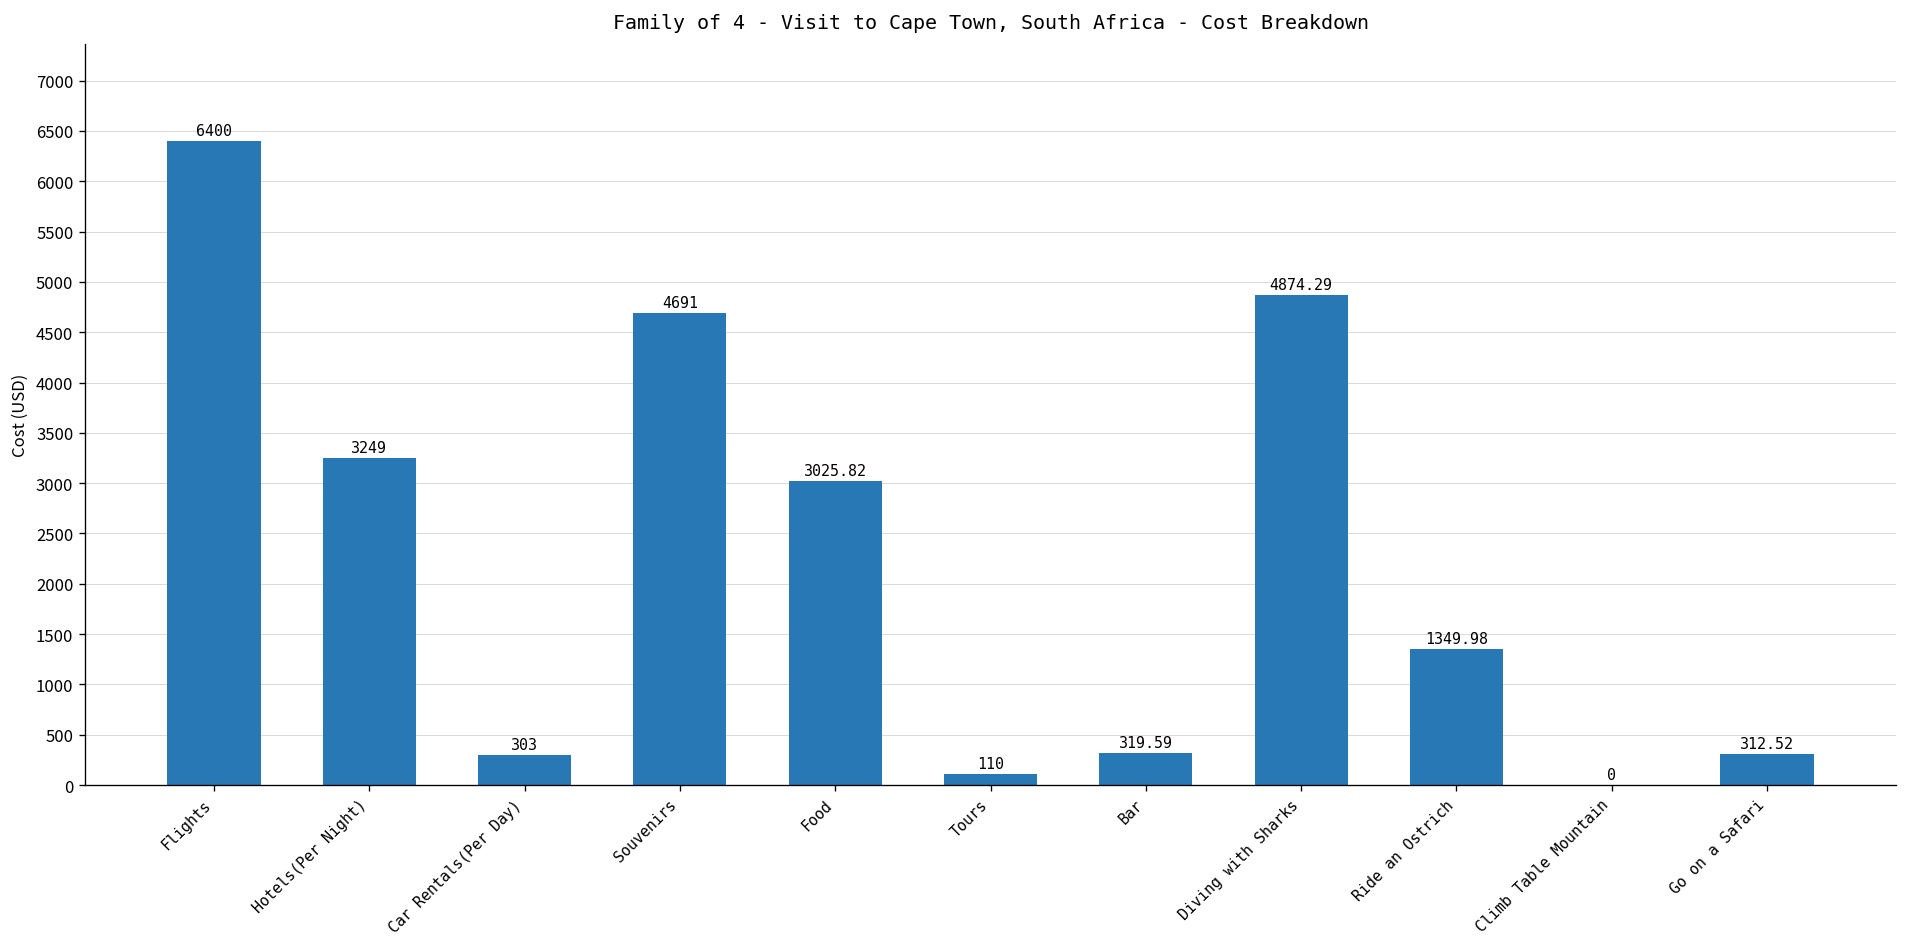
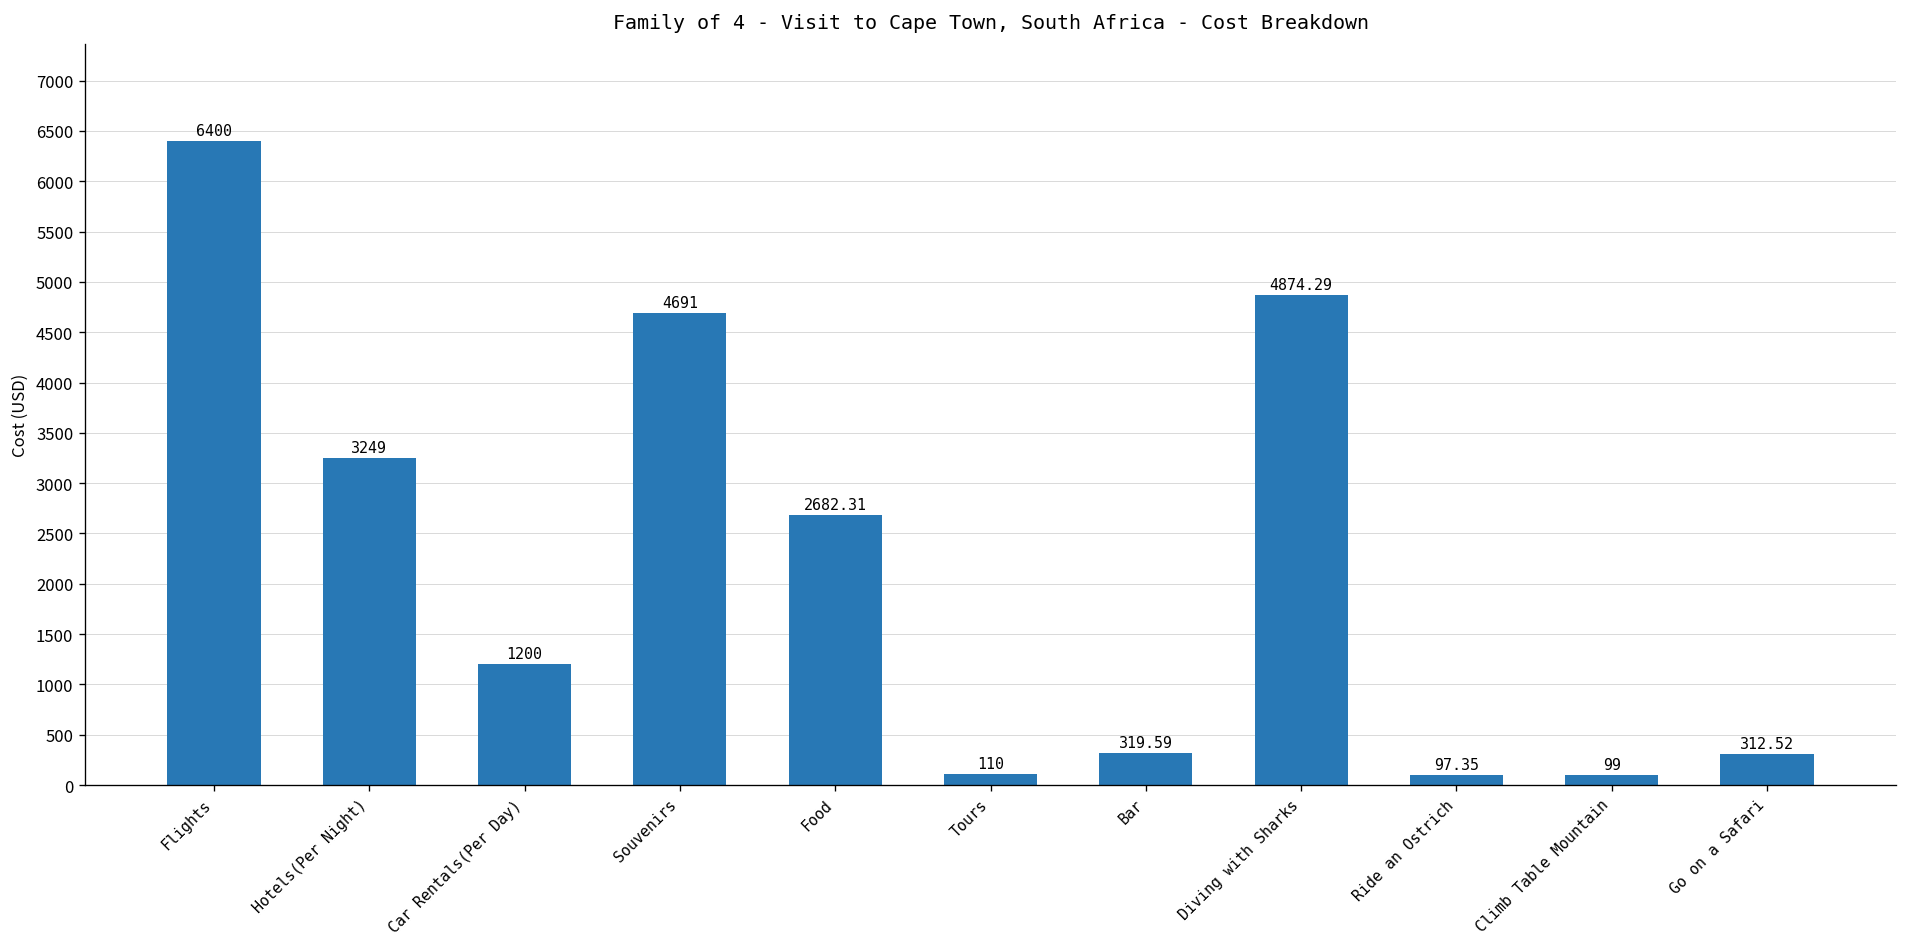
Car Rentals(Per Day): 303 -> 1200
Food: 3025.82 -> 2682.31
Ride an Ostrich: 1349.98 -> 97.35
Climb Table Mountain: 0 -> 99
